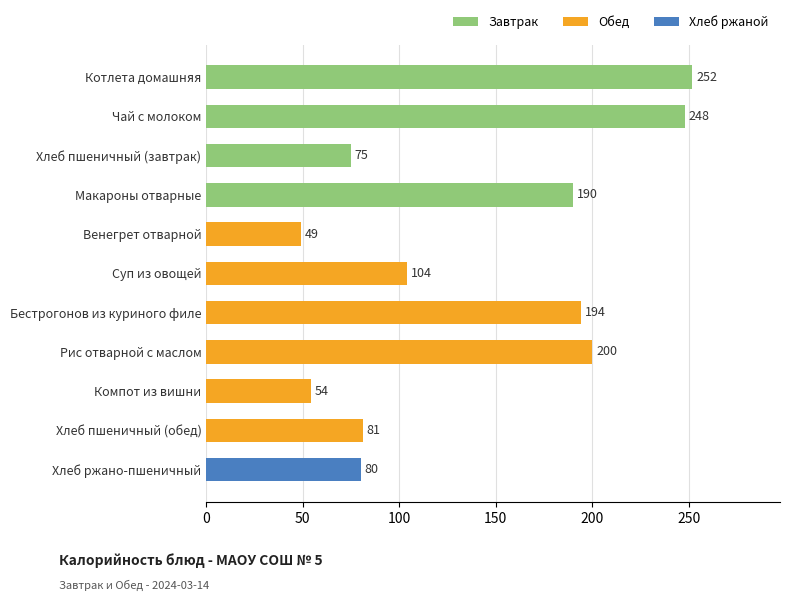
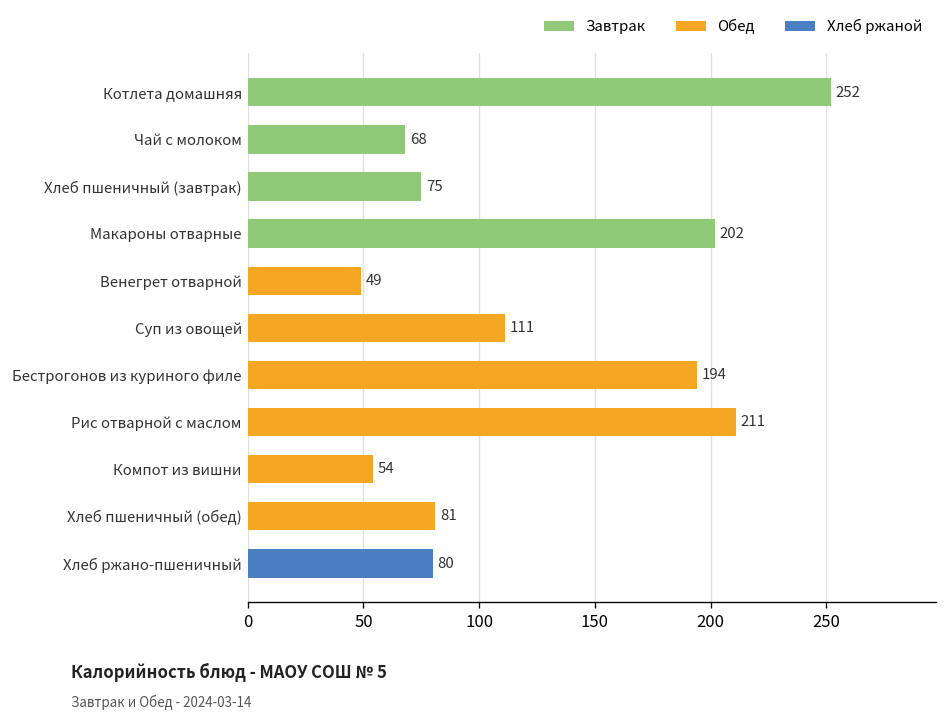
Чай с молоком: 248 -> 68
Макароны отварные: 190 -> 202
Суп из овощей: 104 -> 111
Рис отварной с маслом: 200 -> 211
